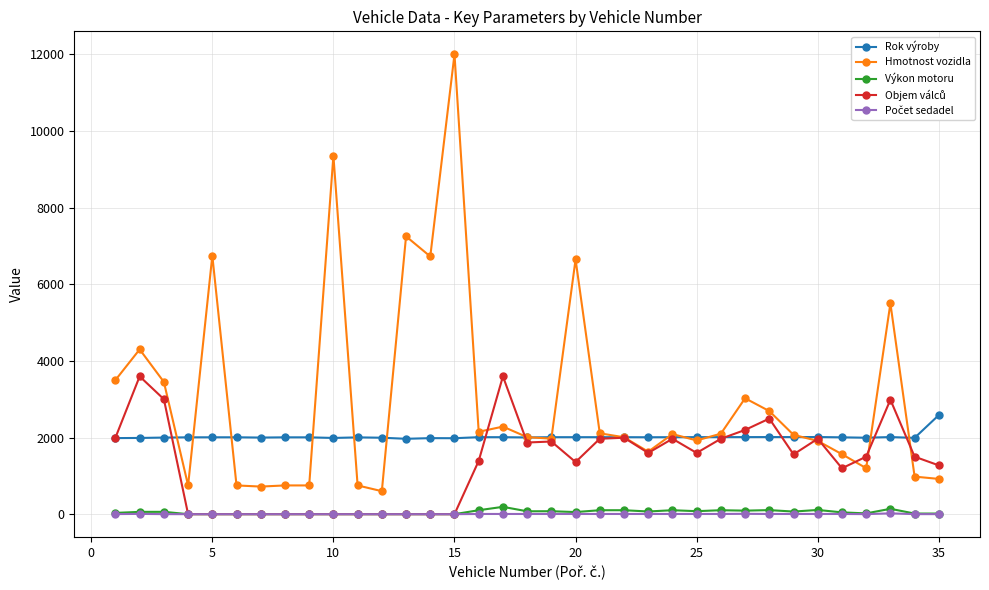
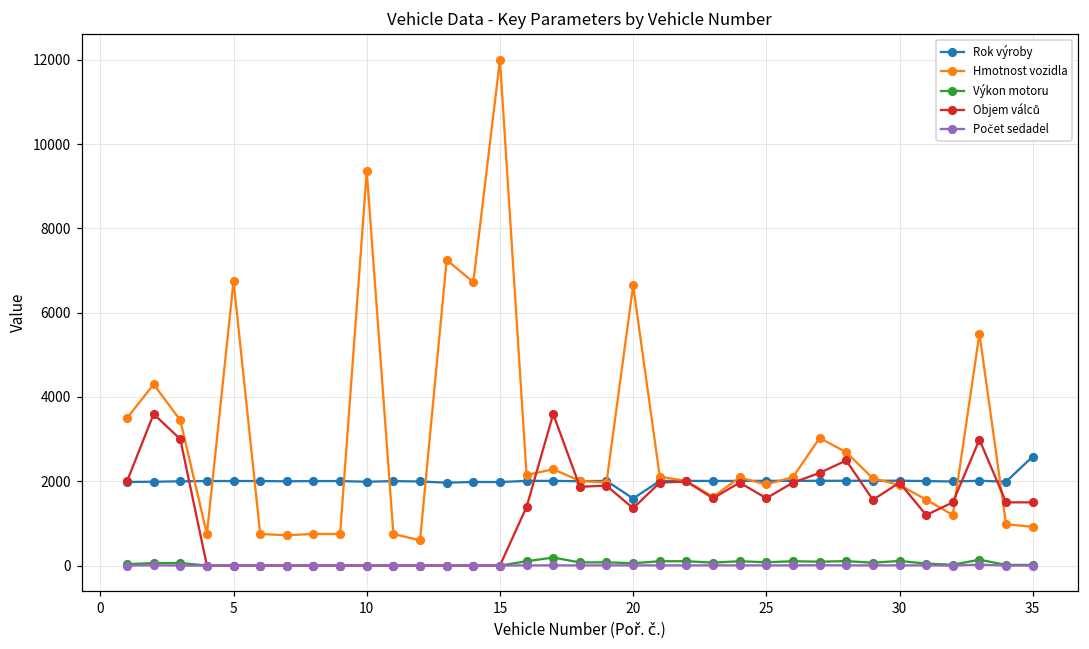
Rok výroby, 20: 2000 -> 1600
Objem válců, 35: 1300 -> 1500
